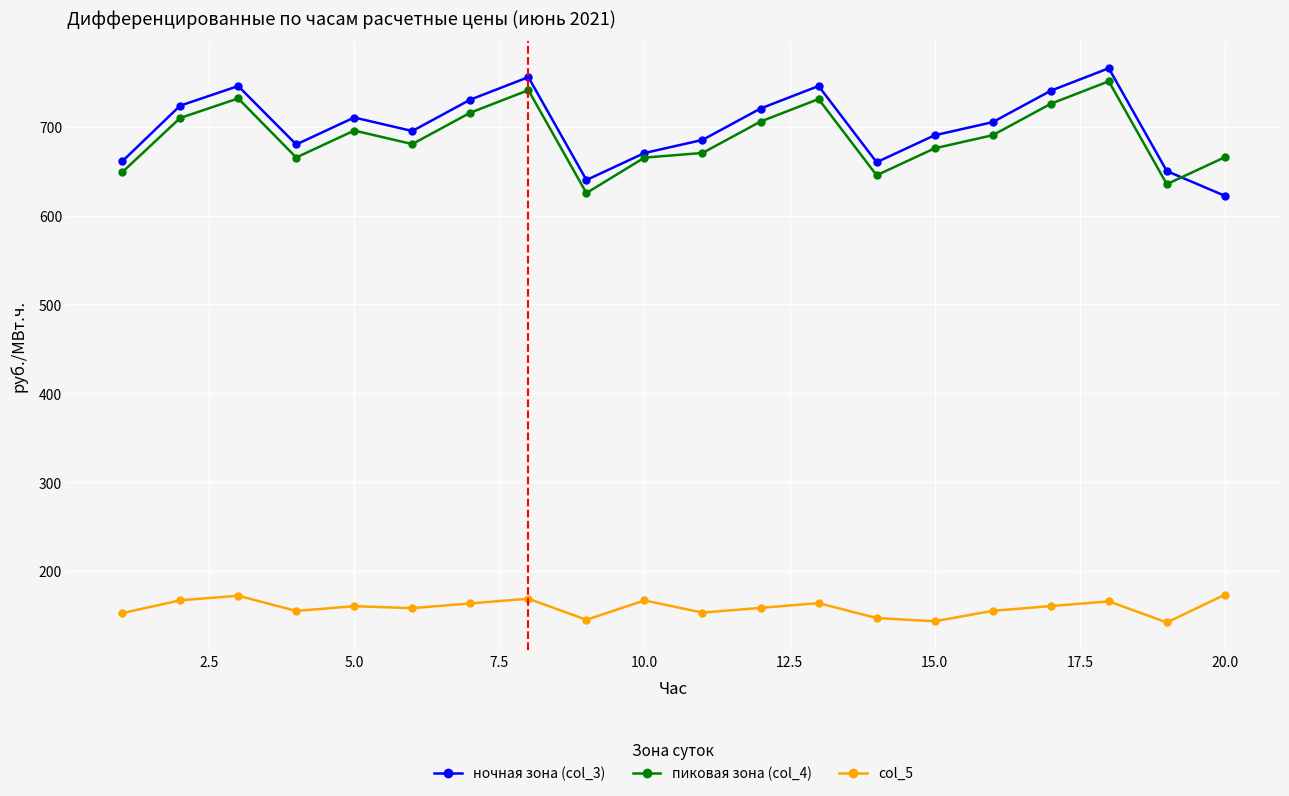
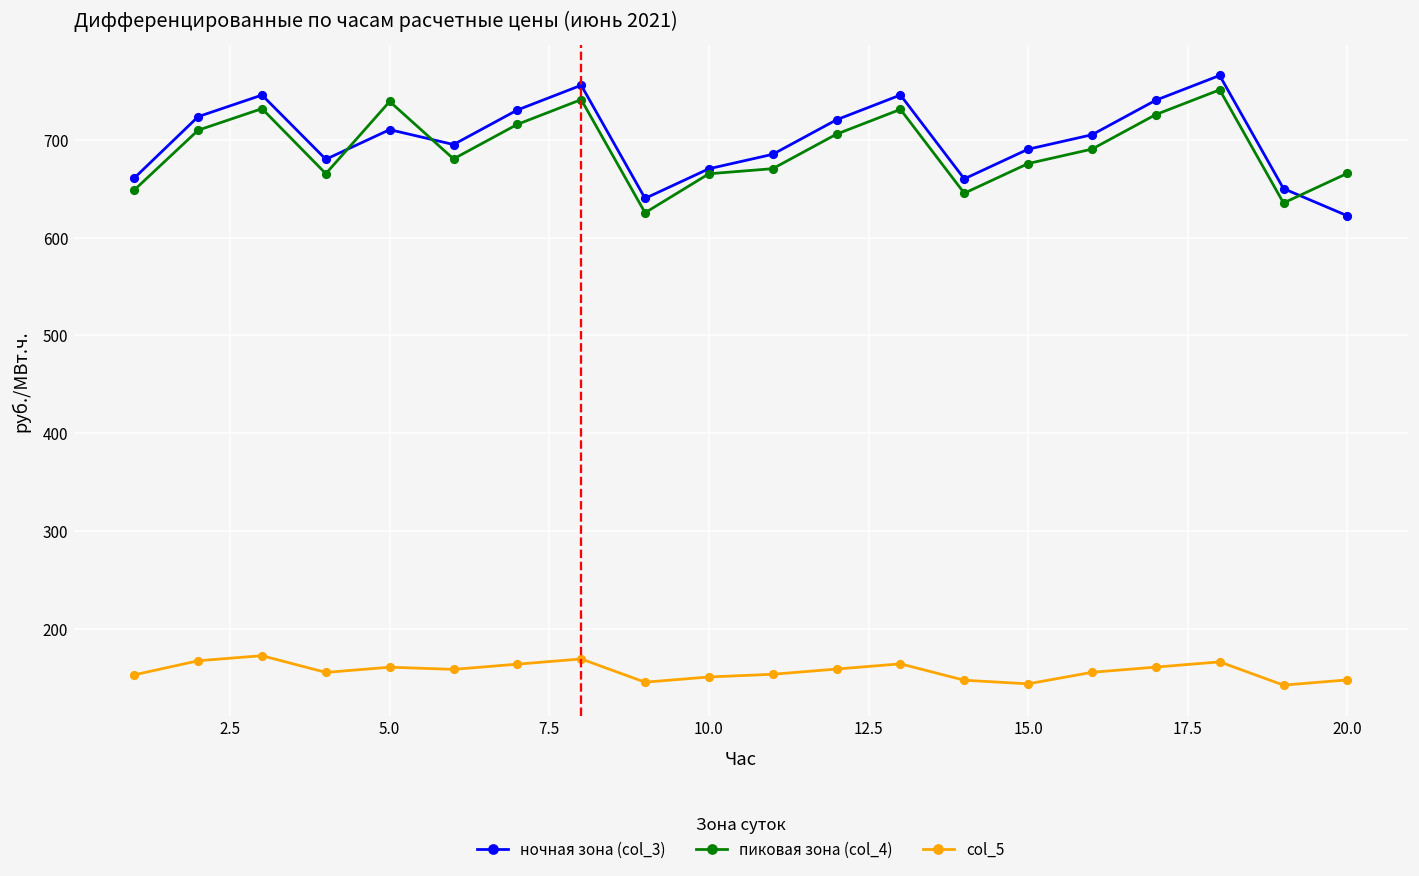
пиковая зона (col_4), 5.0: 700 -> 740
col_5, 10.0: 170 -> 150
col_5, 20.0: 170 -> 150
